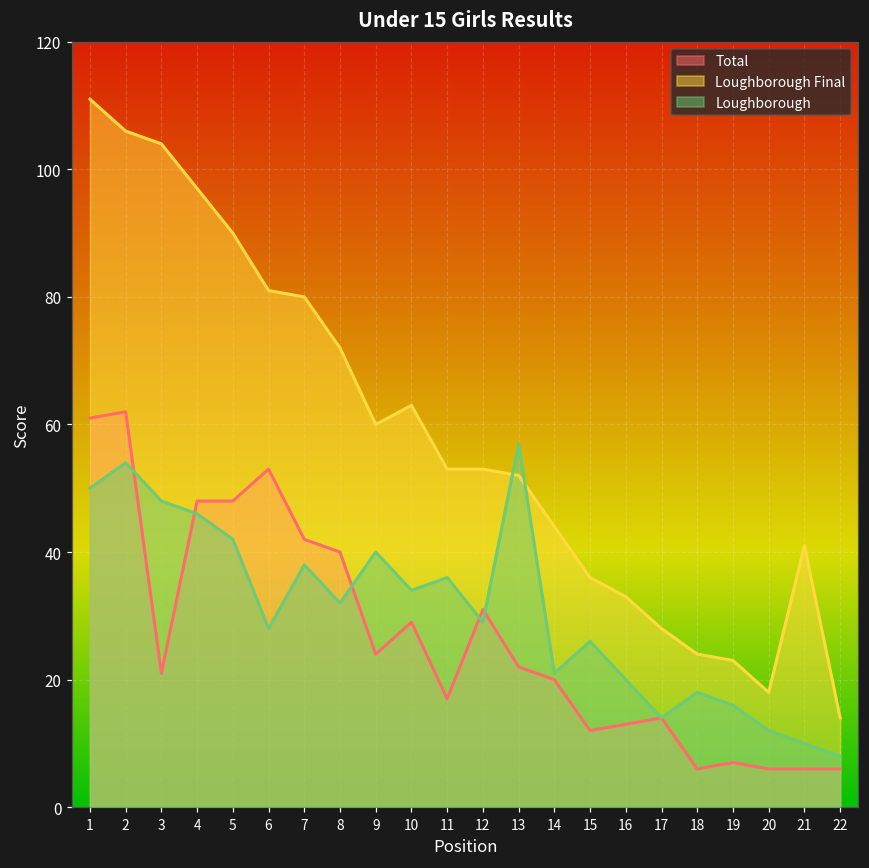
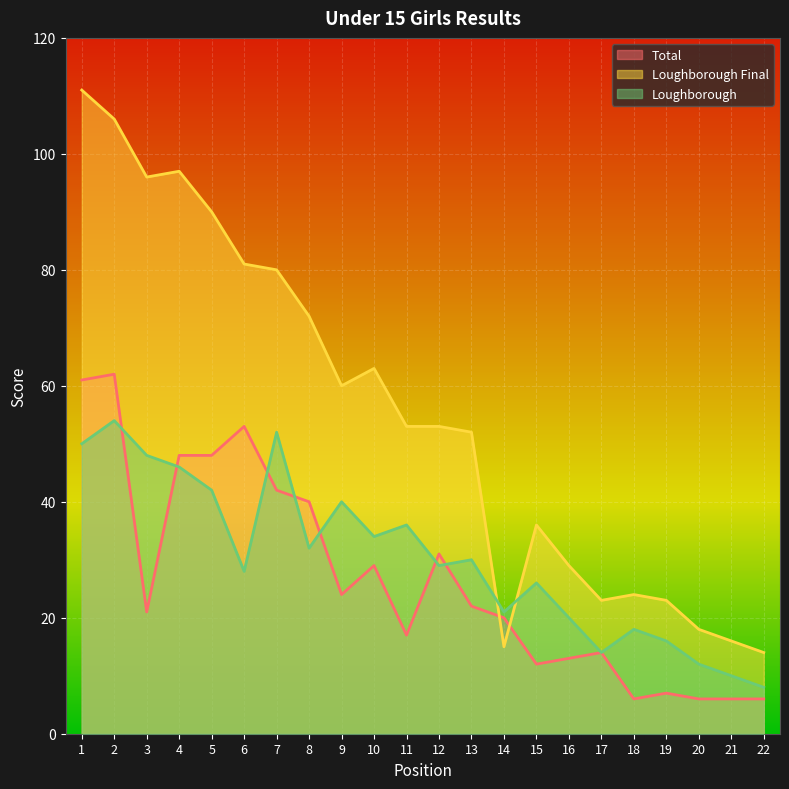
Loughborough Final, 3: 104 -> 96
Loughborough, 7: 38 -> 52
Loughborough, 13: 57 -> 30
Loughborough Final, 14: 44 -> 15
Loughborough Final, 16: 33 -> 29
Loughborough Final, 17: 28 -> 23
Loughborough Final, 21: 41 -> 16
